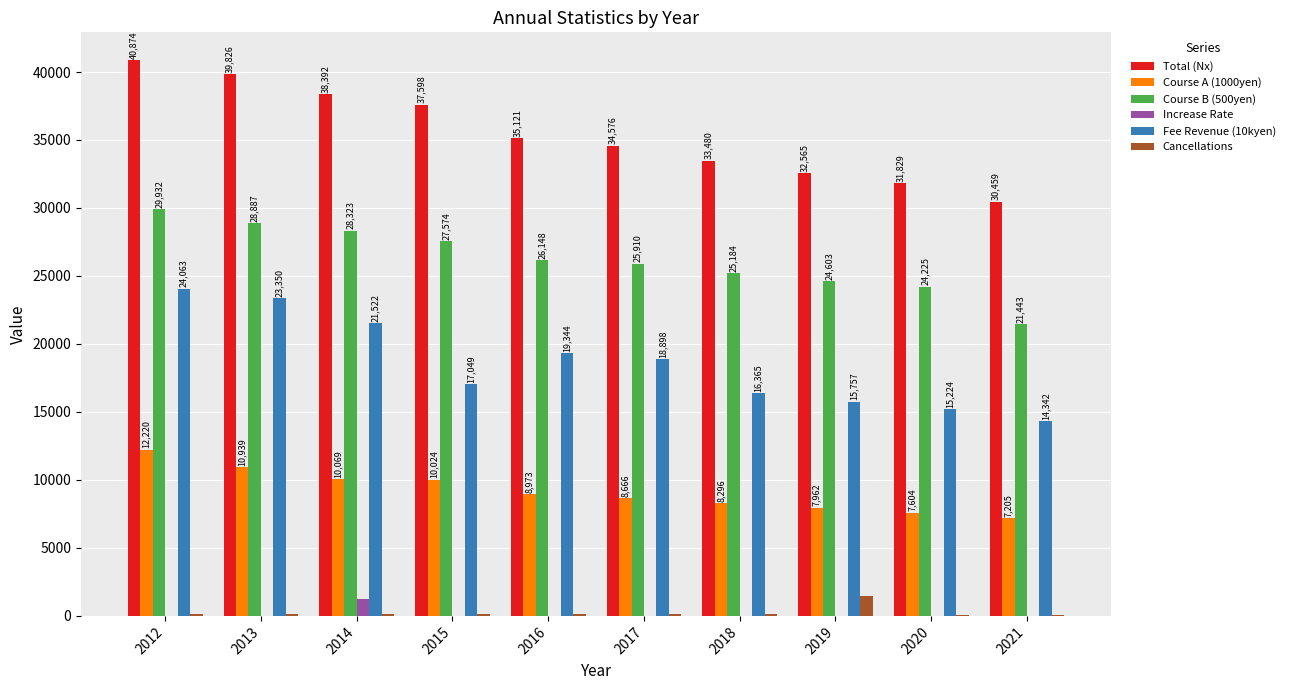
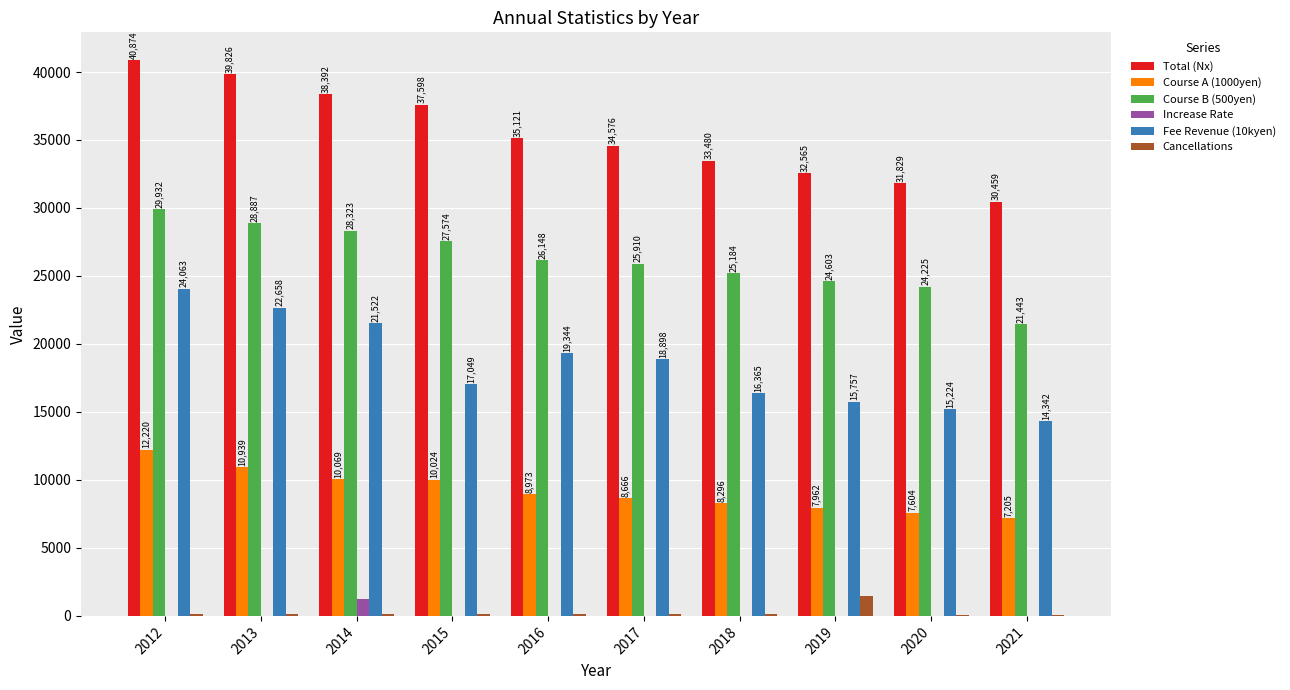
Fee Revenue (10kyen), 2013: 23,350 -> 22,658
